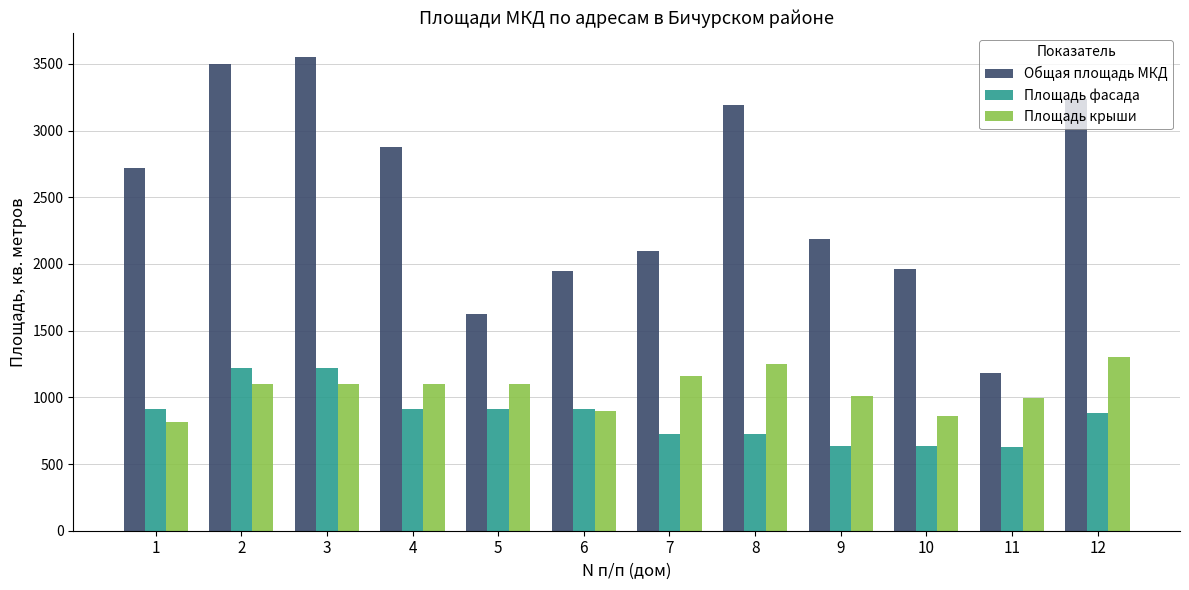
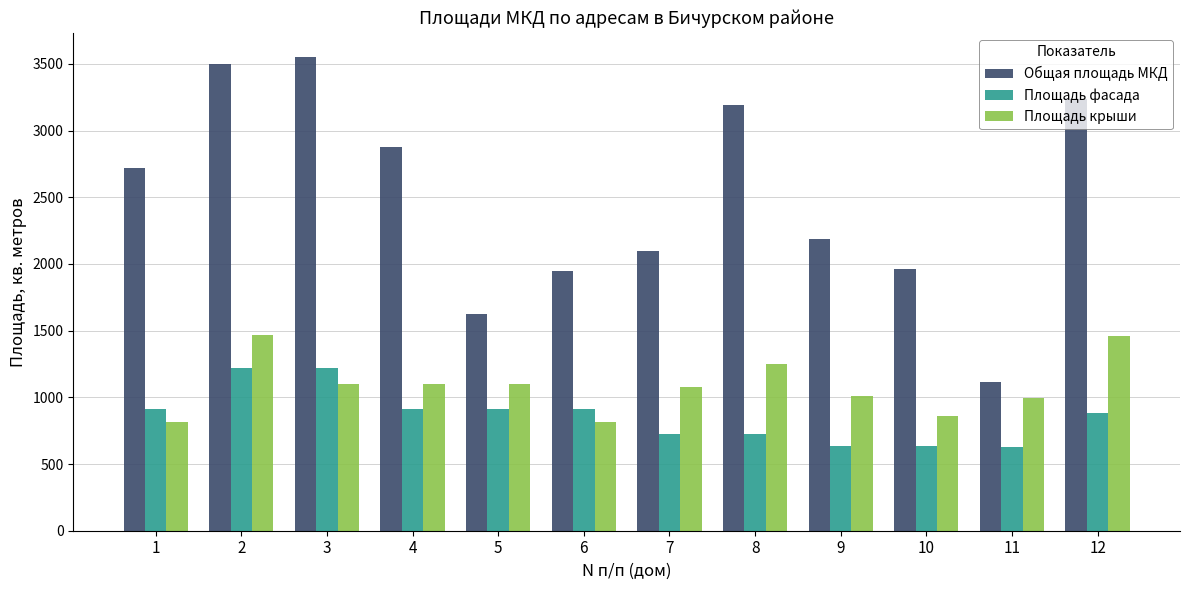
Площадь крыши, 2: 1100 -> 1470
Площадь крыши, 6: 890 -> 820
Площадь крыши, 7: 1160 -> 1070
Общая площадь МКД, 11: 1180 -> 1120
Площадь крыши, 12: 1310 -> 1460
